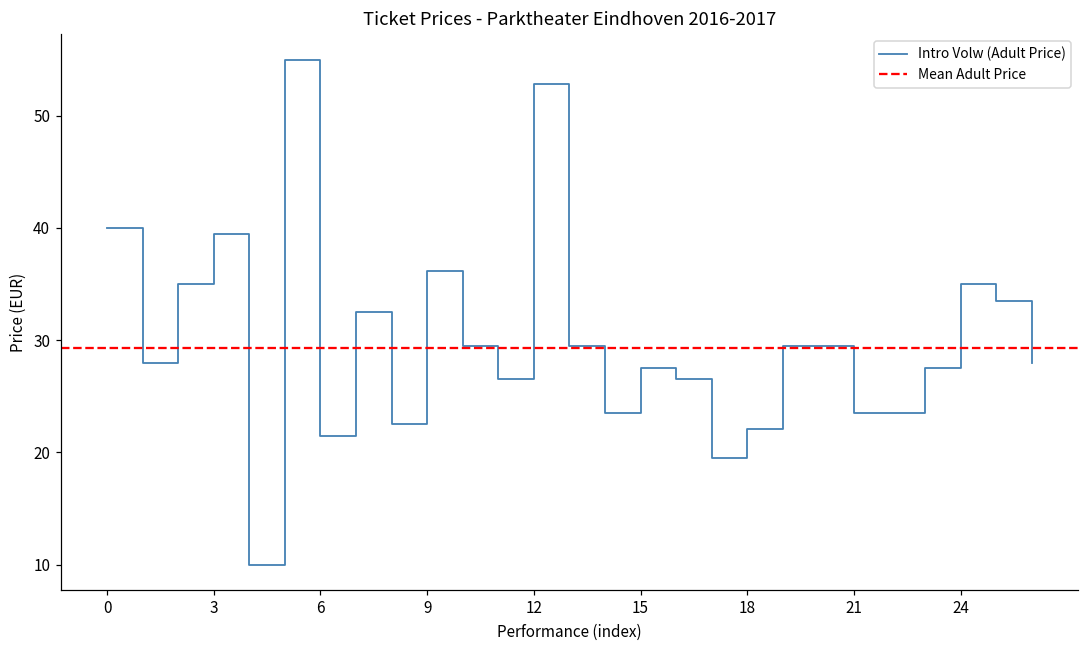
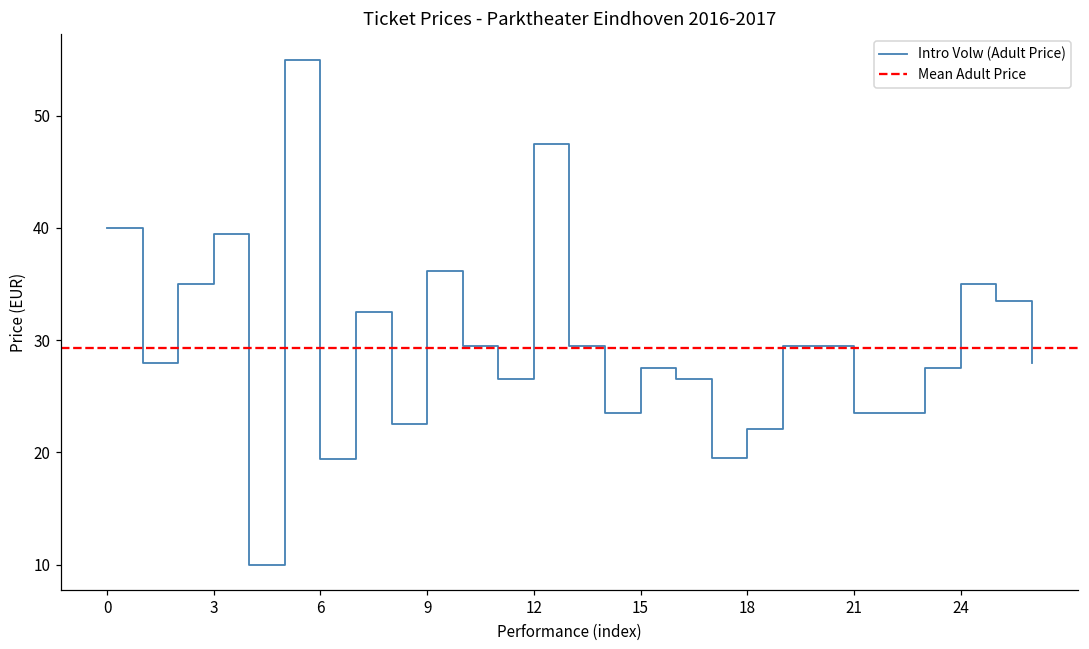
6: 21.5 -> 19.4
12: 52.8 -> 47.5
